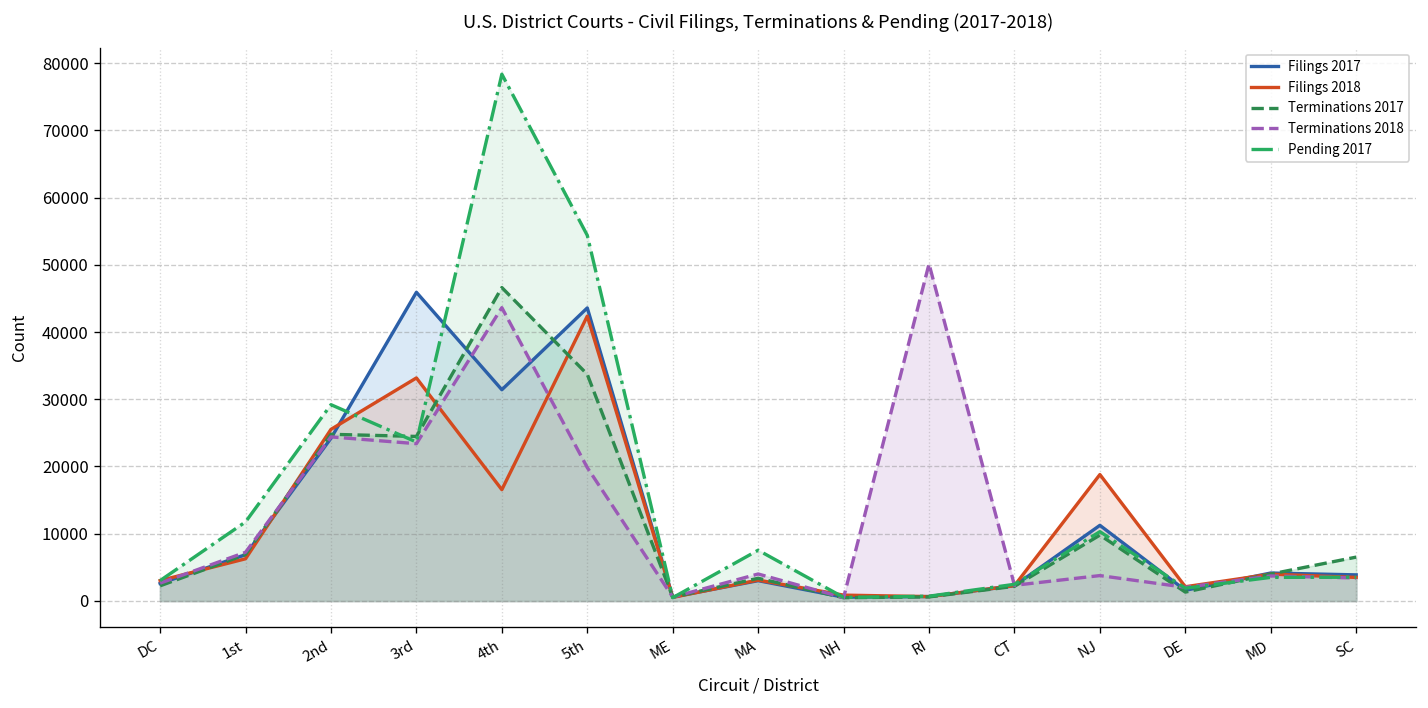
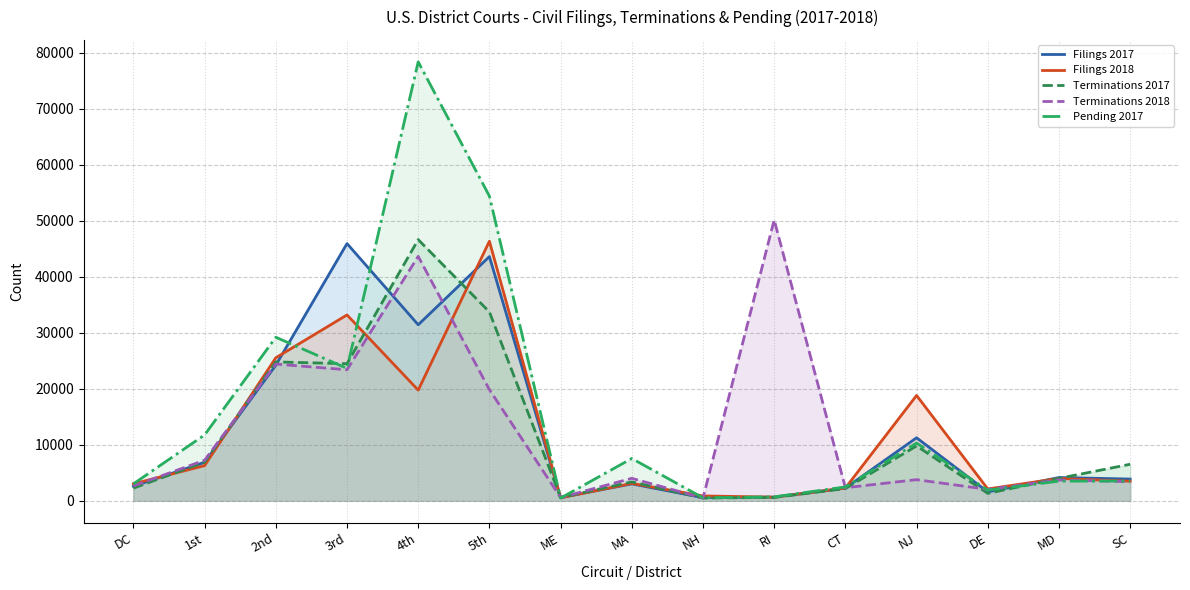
Filings 2018, 4th: 17000 -> 20000
Filings 2018, 5th: 42000 -> 46000
